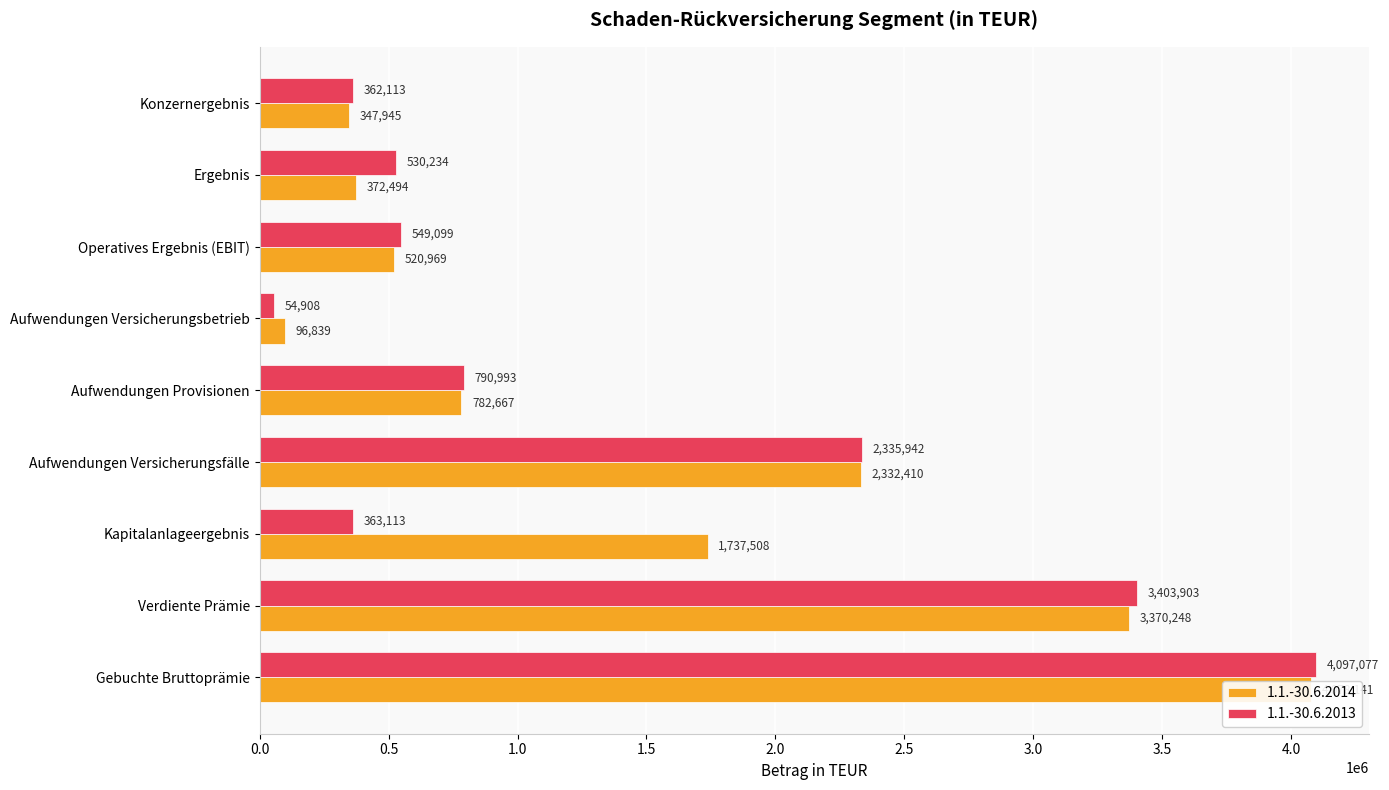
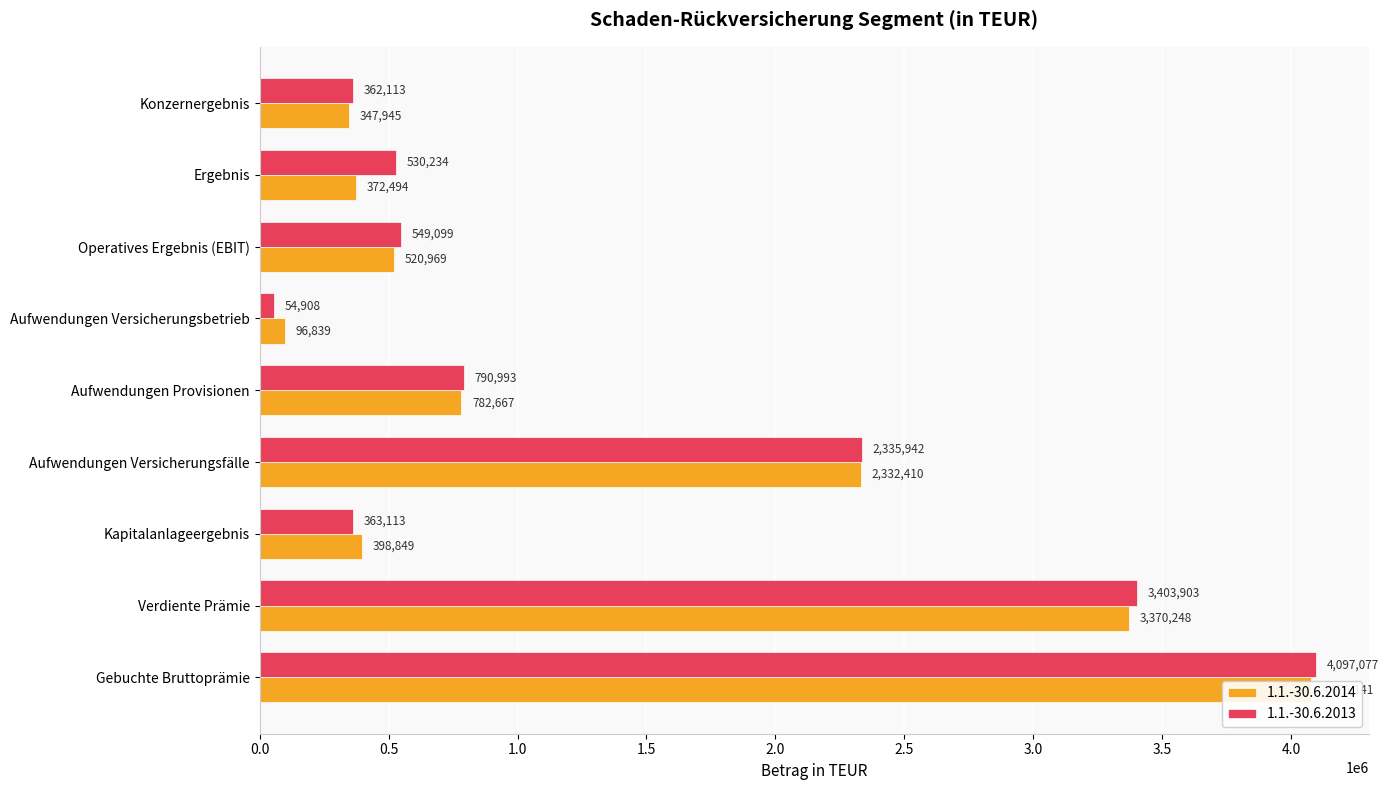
1.1.-30.6.2014, Kapitalanlageergebnis: 1,737,508 -> 398,849
